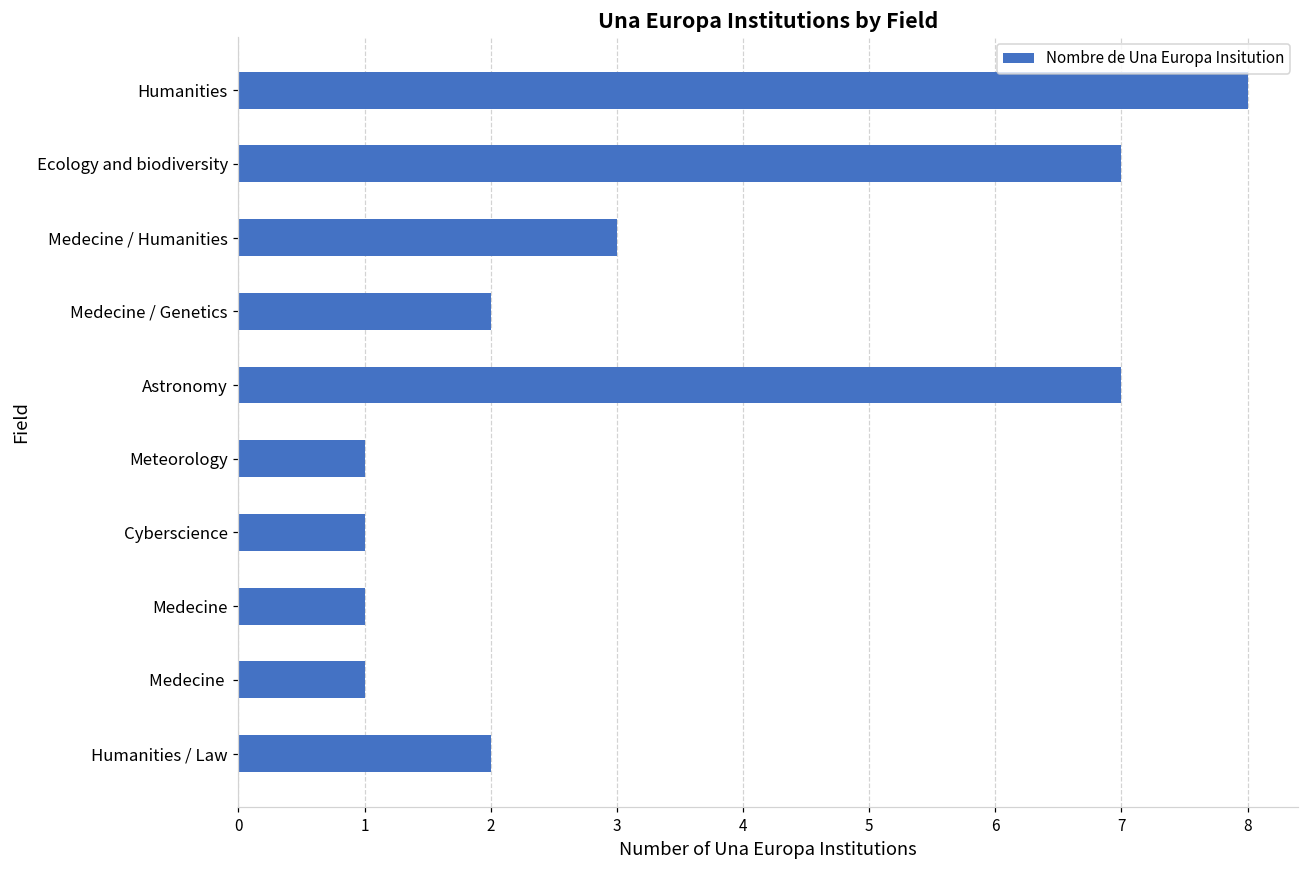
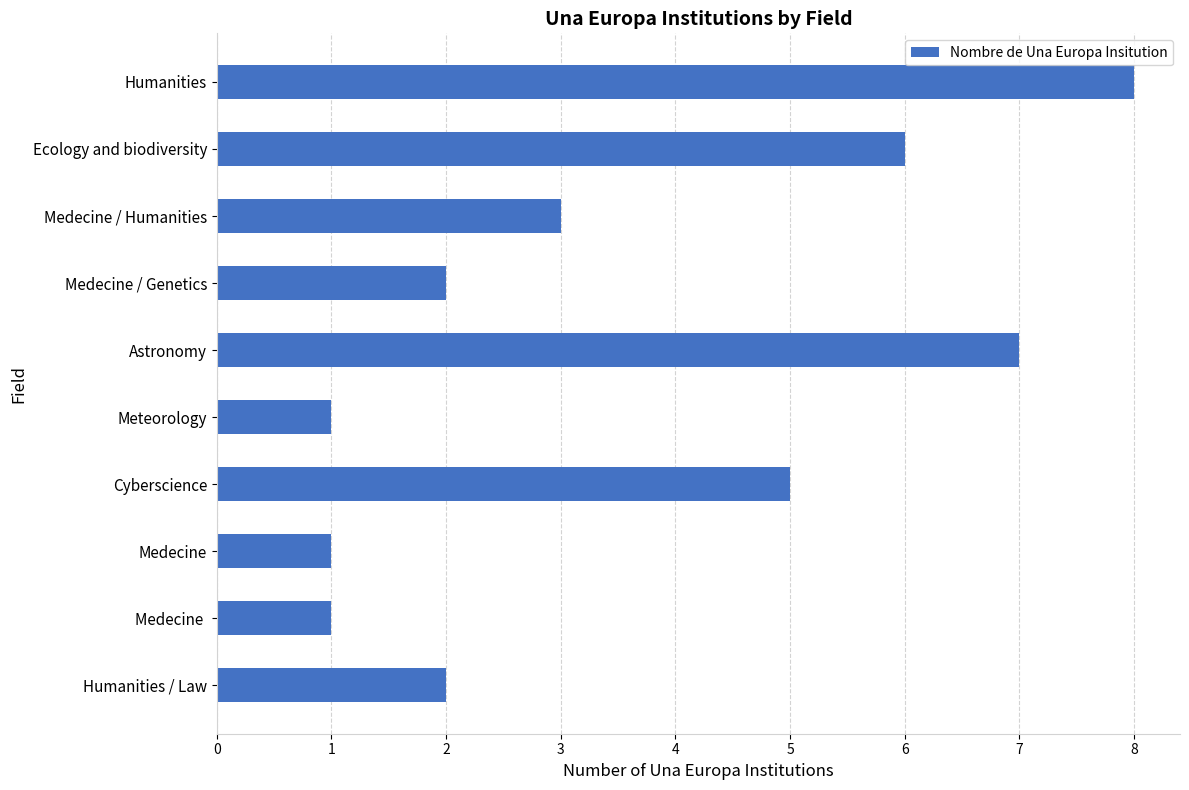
Ecology and biodiversity: 7 -> 6
Cyberscience: 1 -> 5
